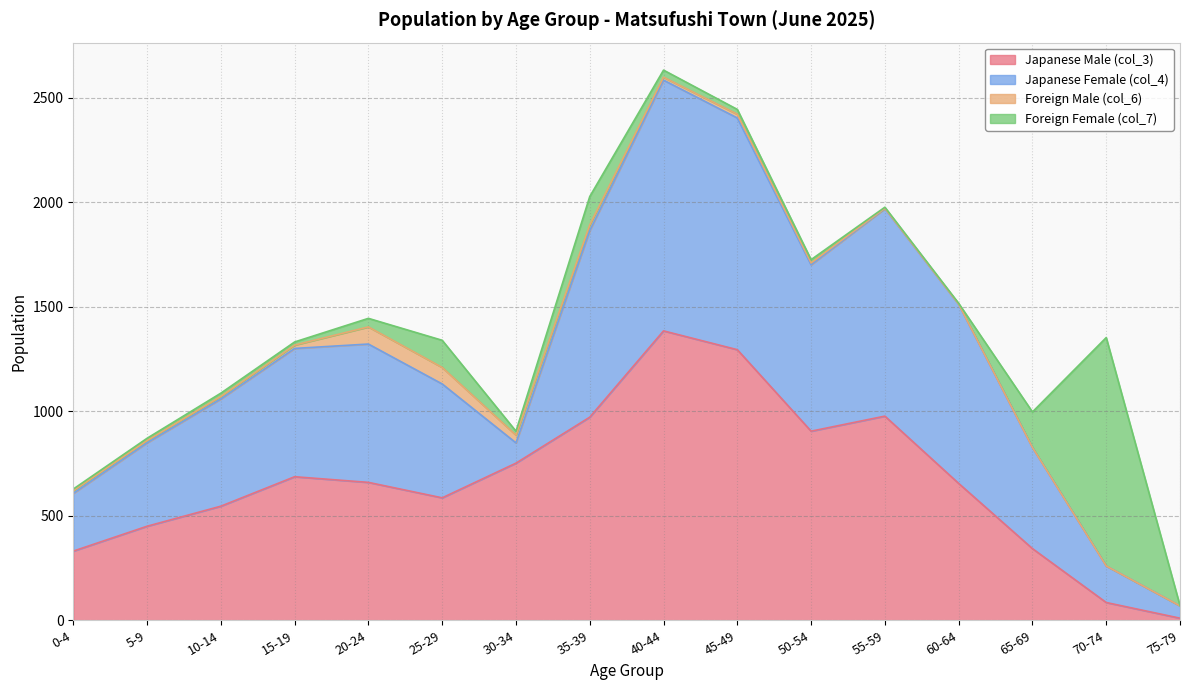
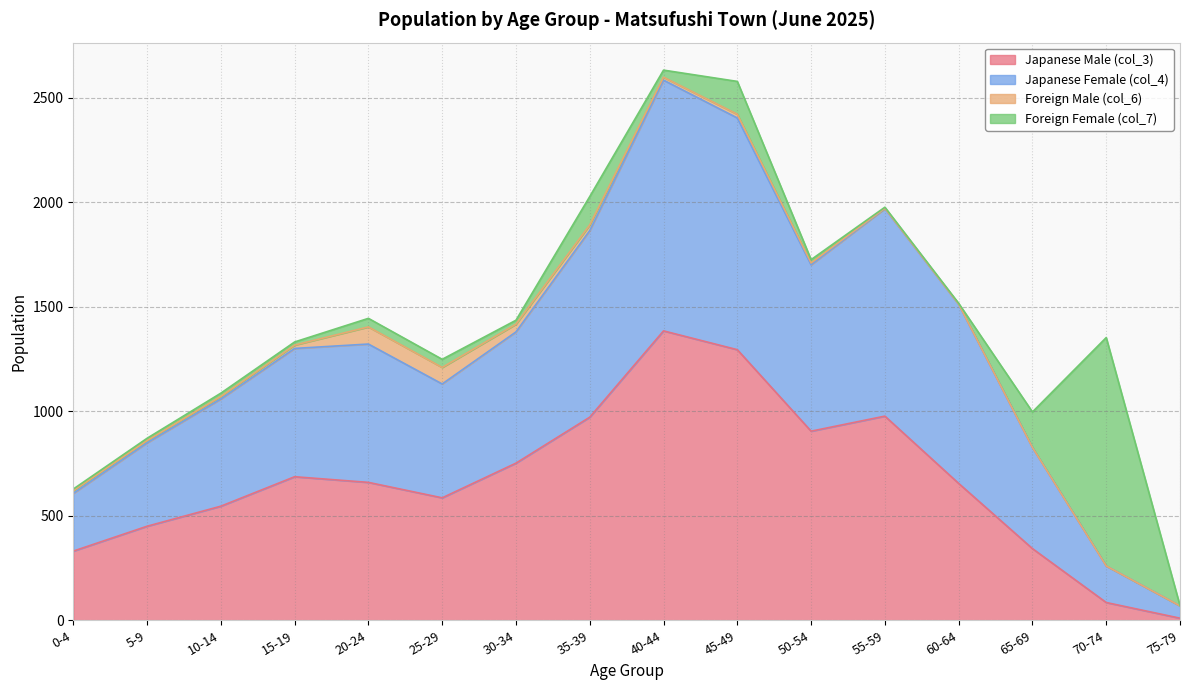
Foreign Female (col_7), 25-29: 130 -> 40
Japanese Female (col_4), 30-34: 100 -> 630
Foreign Female (col_7), 45-49: 20 -> 160
